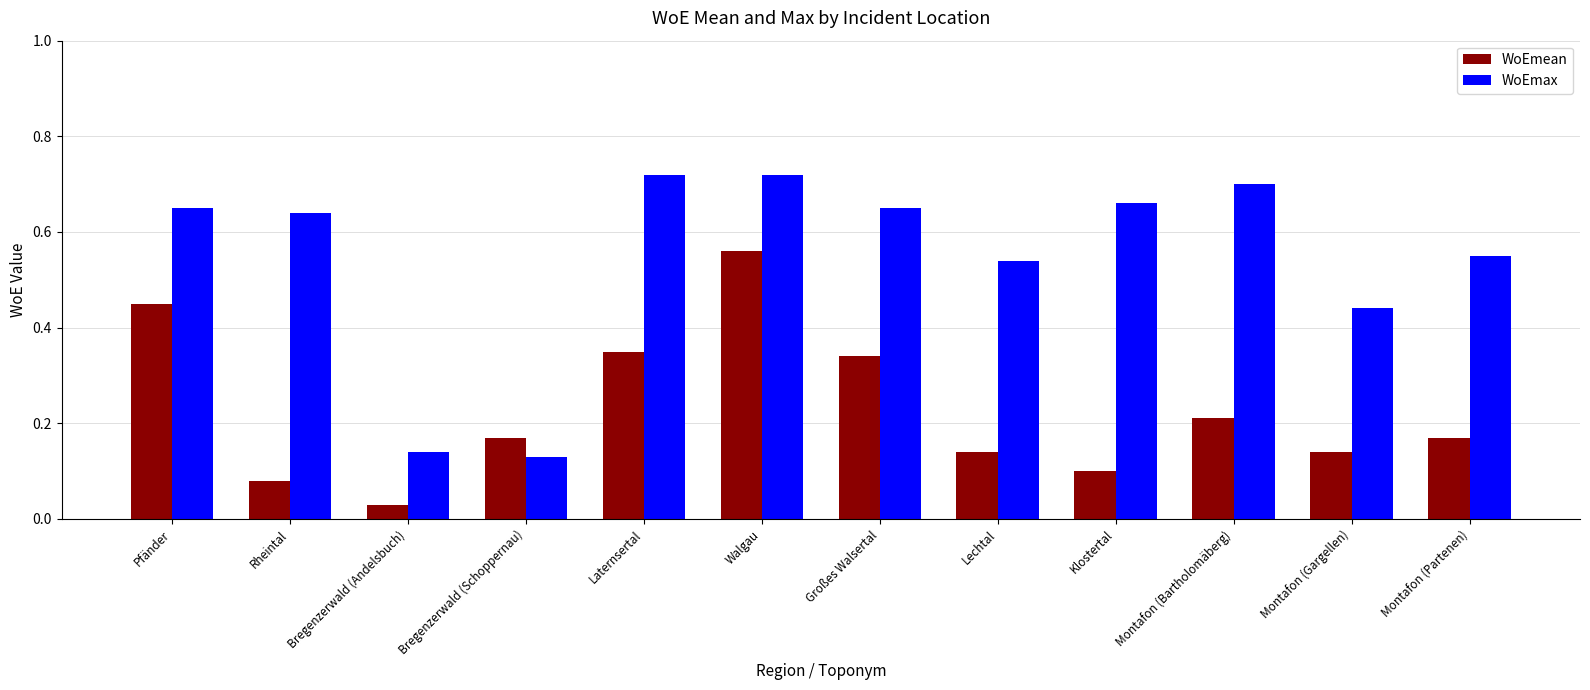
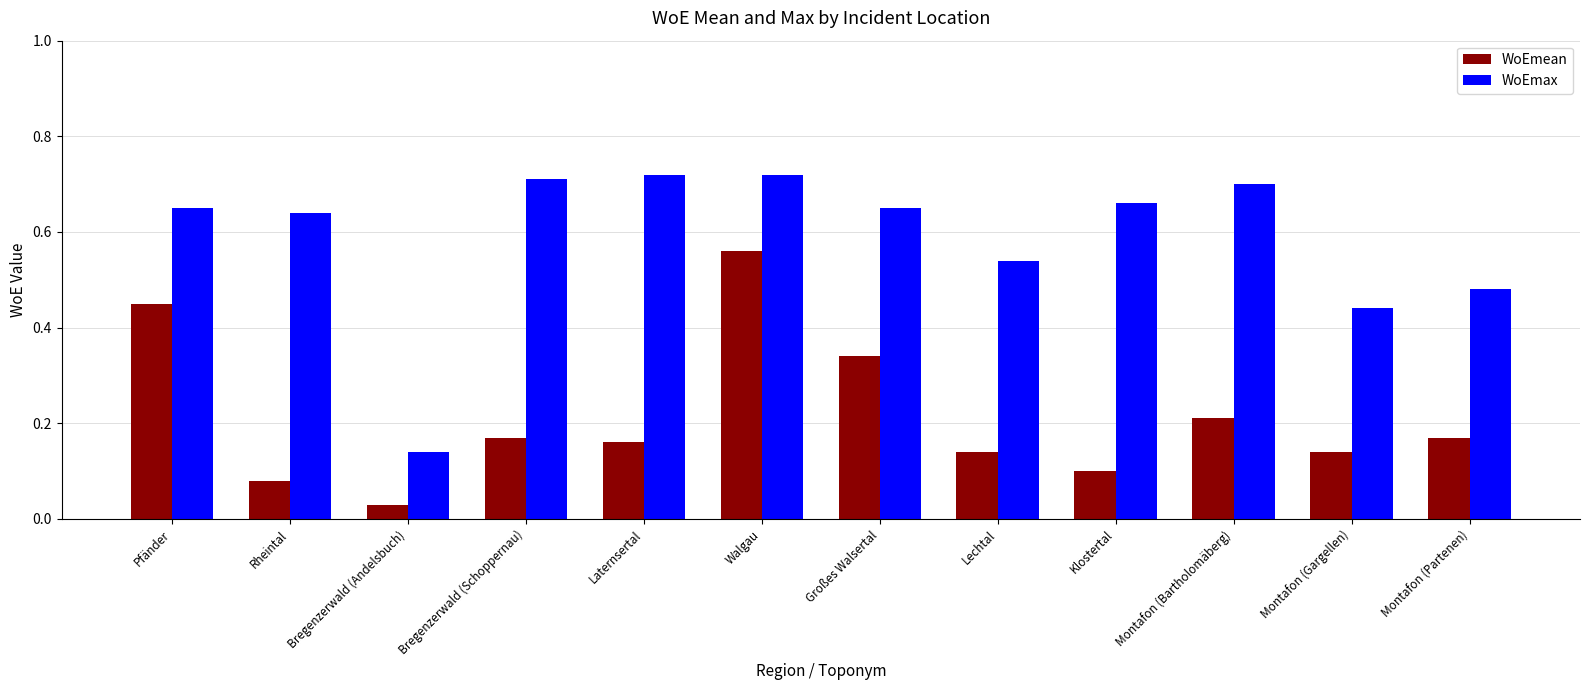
WoEmax, Bregenzerwald (Schoppernau): 0.13 -> 0.71
WoEmean, Laternsertal: 0.35 -> 0.16
WoEmax, Montafon (Partenen): 0.55 -> 0.48
